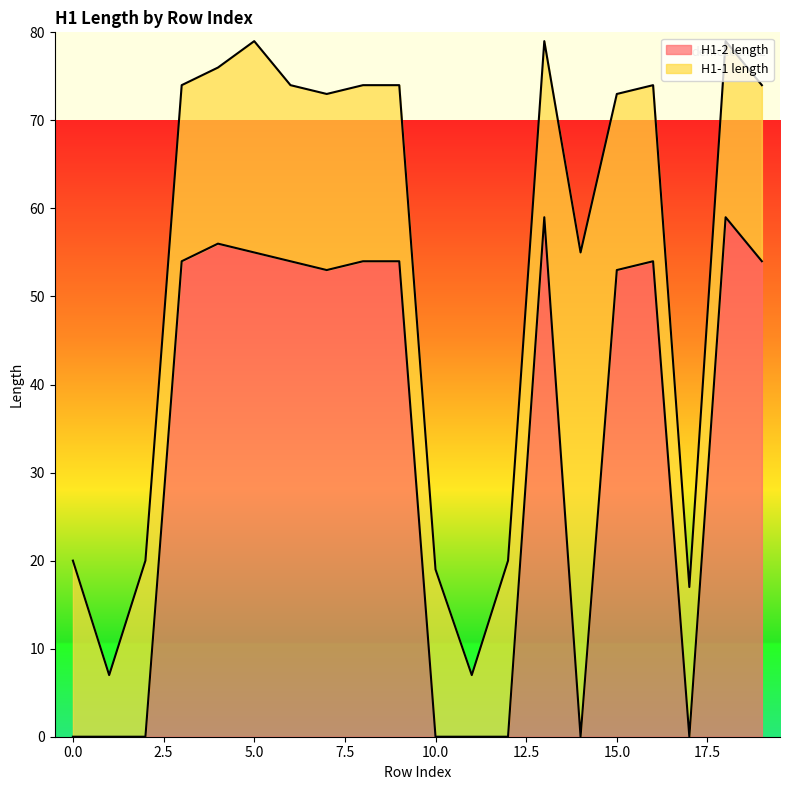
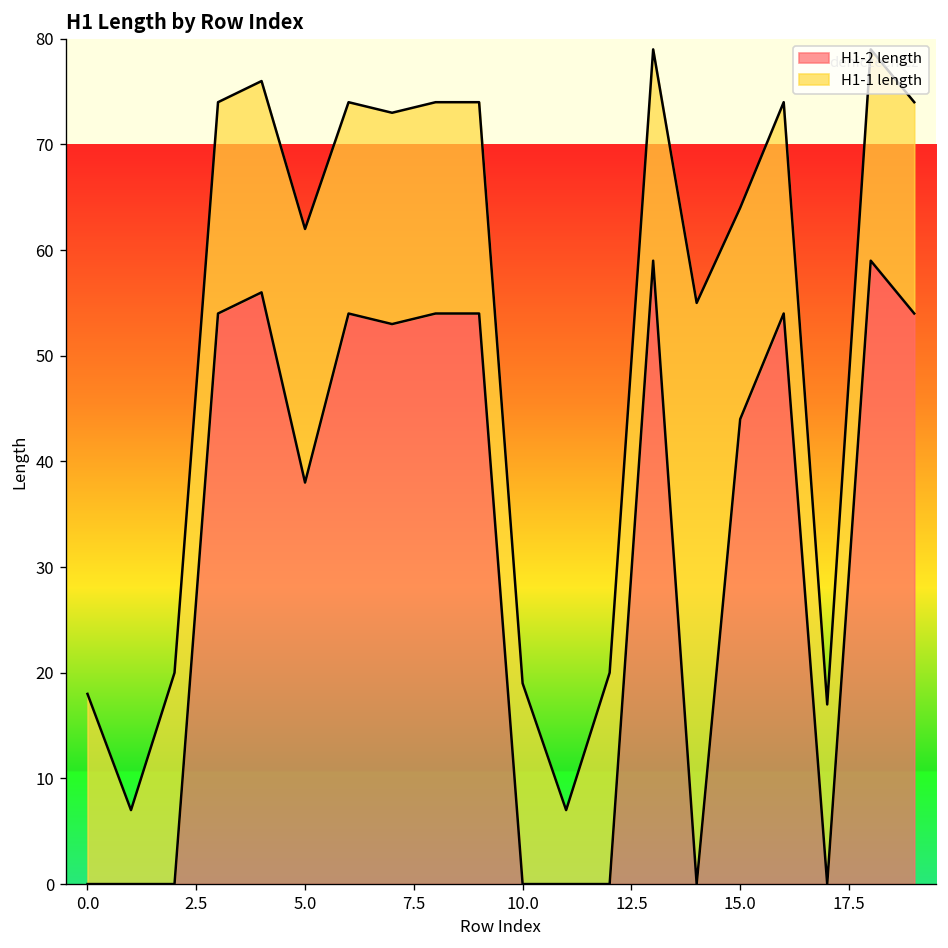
H1-1 length, 0.0: 20 -> 18
H1-2 length, 5.0: 55 -> 38
H1-2 length, 15.0: 53 -> 44
